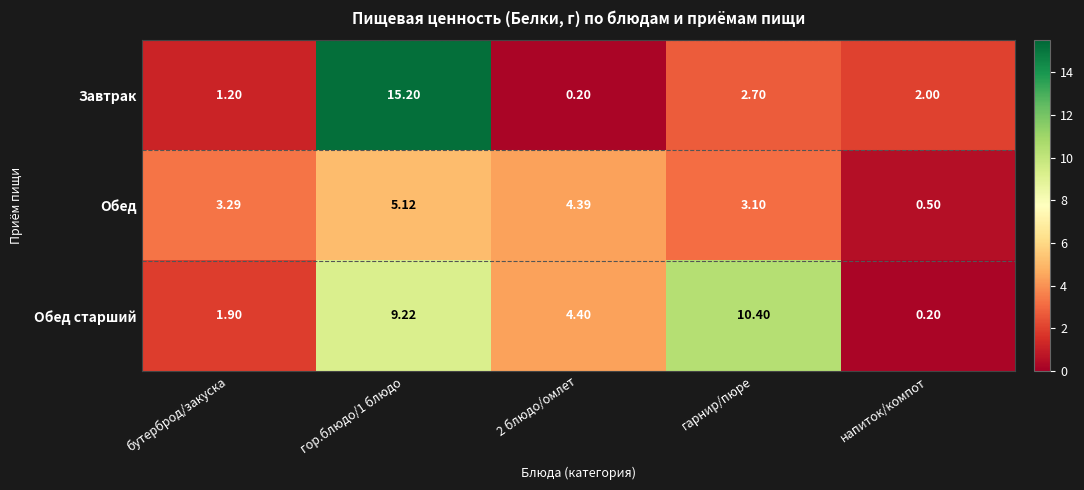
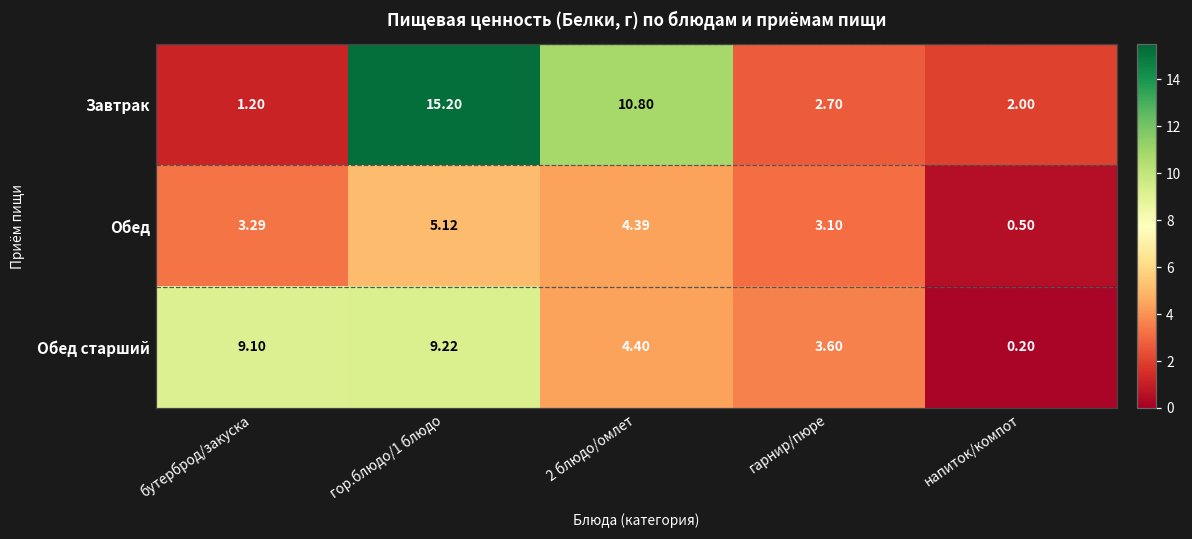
Завтрак, 2 блюдо/омлет: 0.20 -> 10.80
Обед старший, бутерброд/закуска: 1.90 -> 9.10
Обед старший, гарнир/пюре: 10.40 -> 3.60
